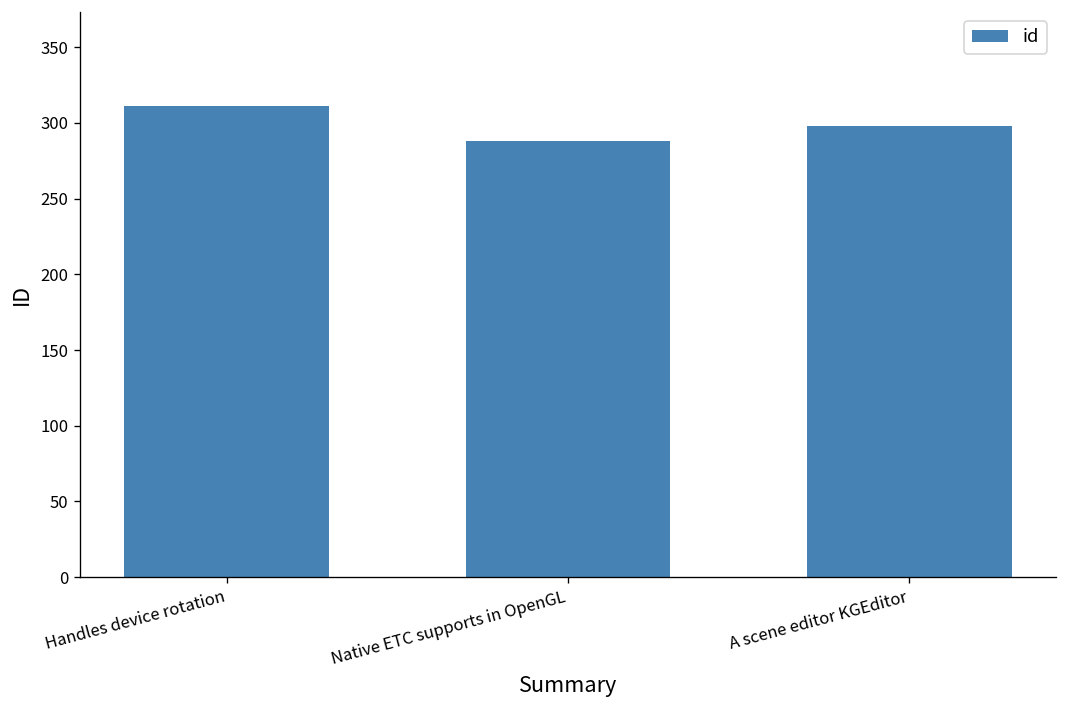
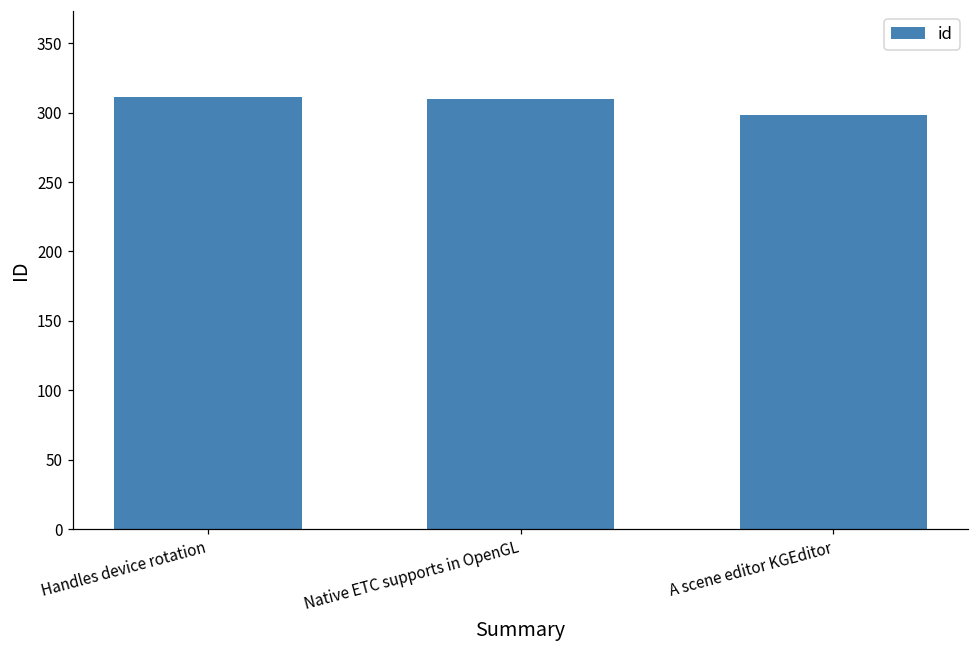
Native ETC supports in OpenGL: 288 -> 310
